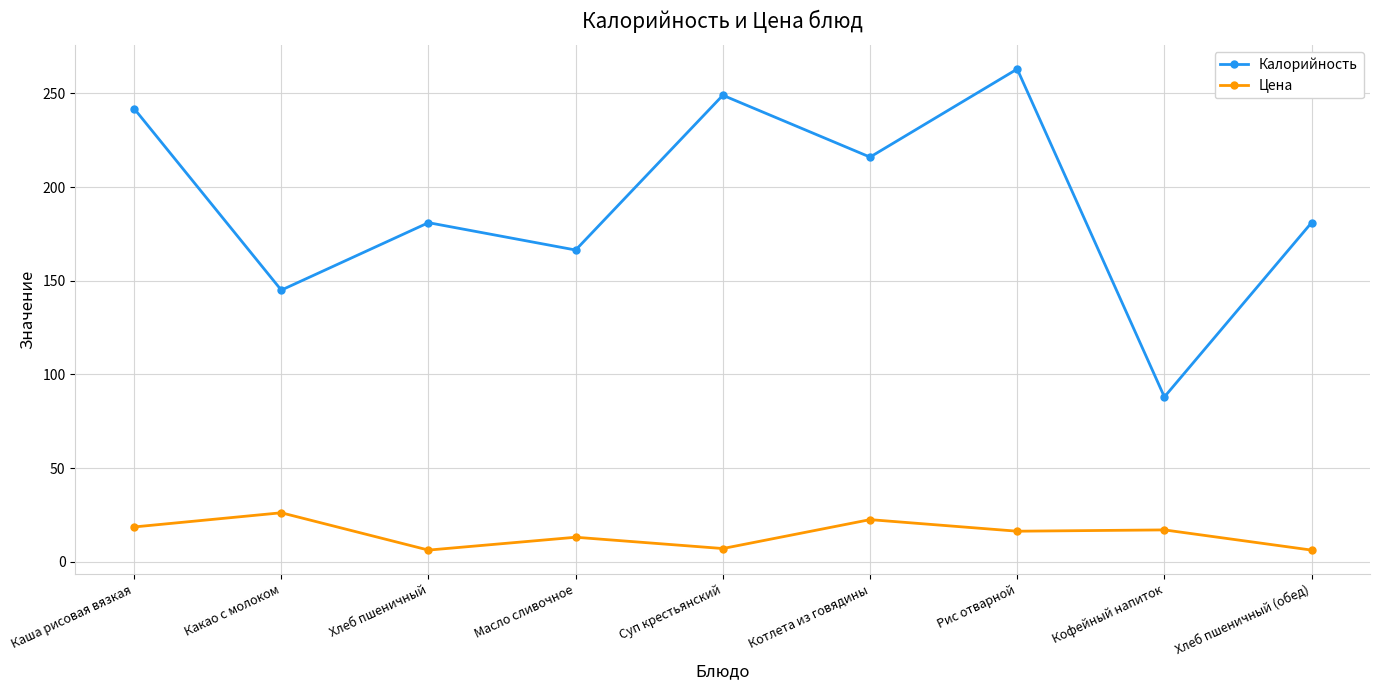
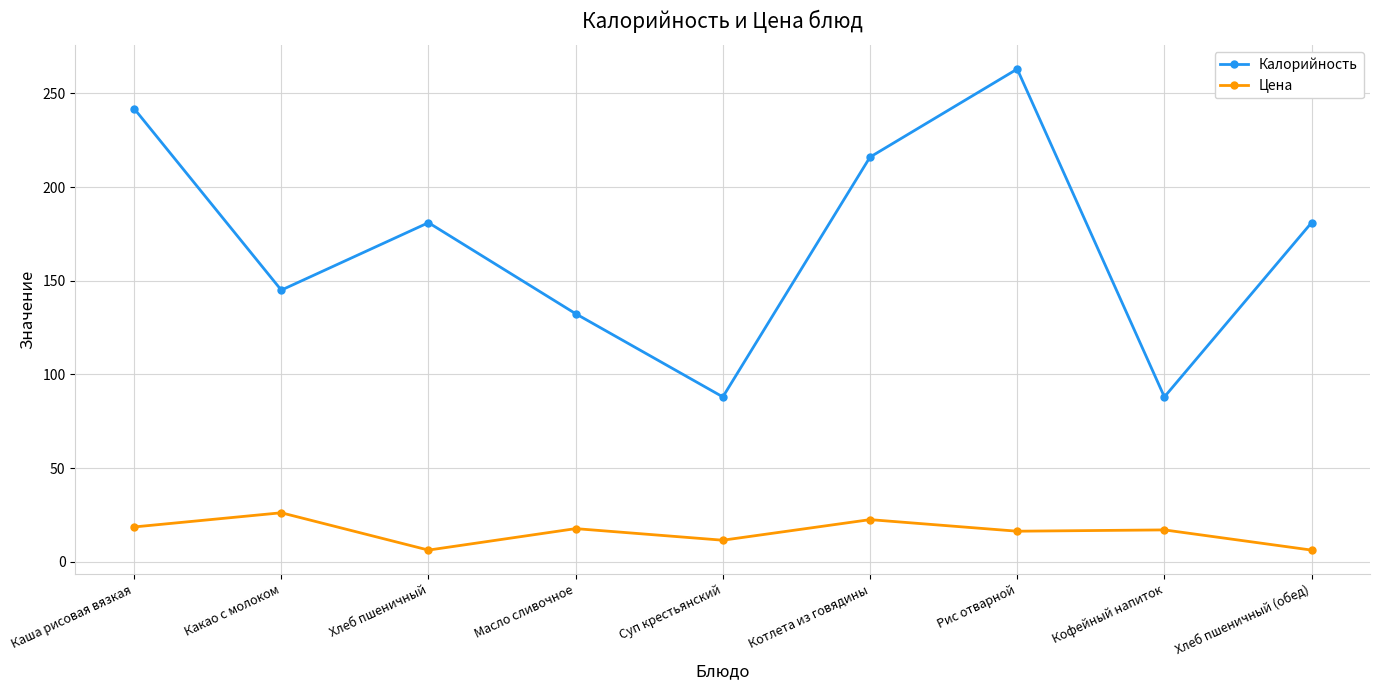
Калорийность, Масло сливочное: 166 -> 132
Цена, Масло сливочное: 13 -> 18
Калорийность, Суп крестьянский: 249 -> 88
Цена, Суп крестьянский: 7 -> 12
